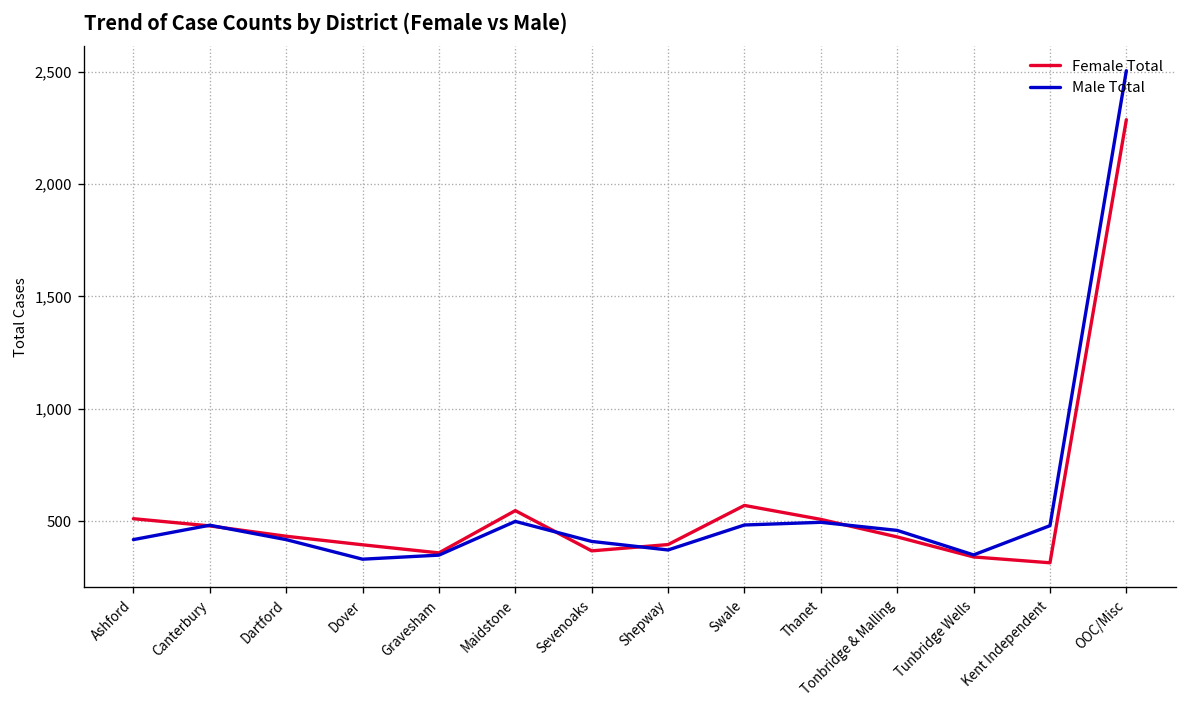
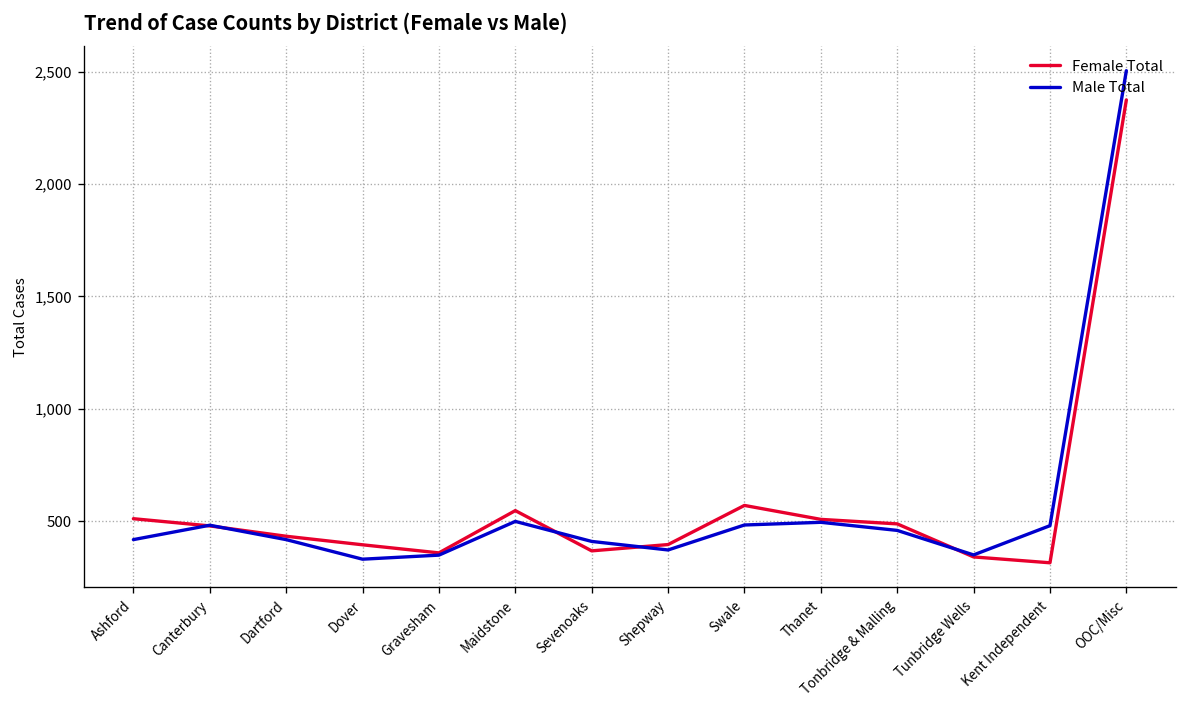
Female Total, Tonbridge & Malling: 430 -> 490
Female Total, OOC/Misc: 2,290 -> 2,370
